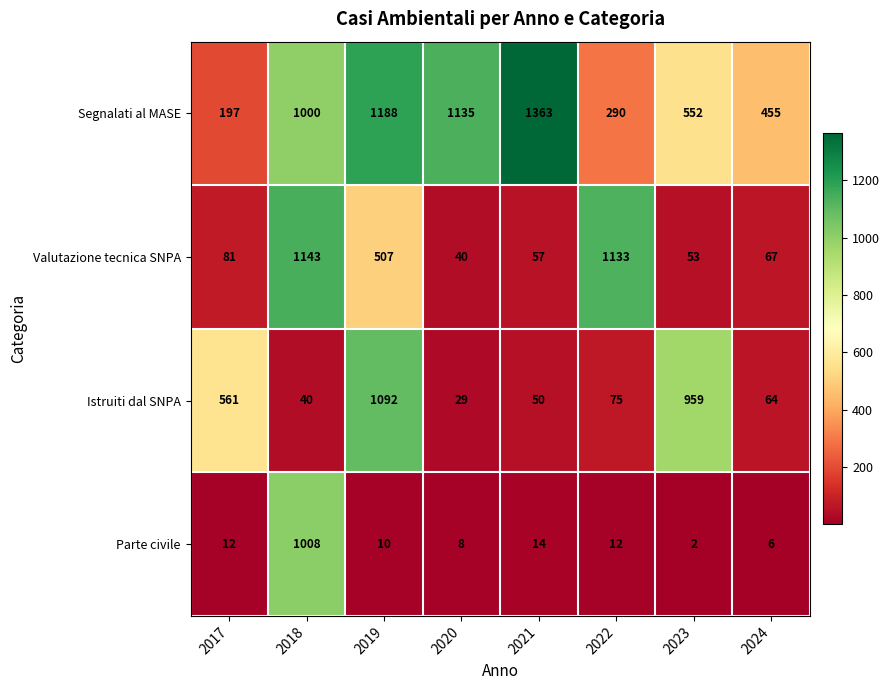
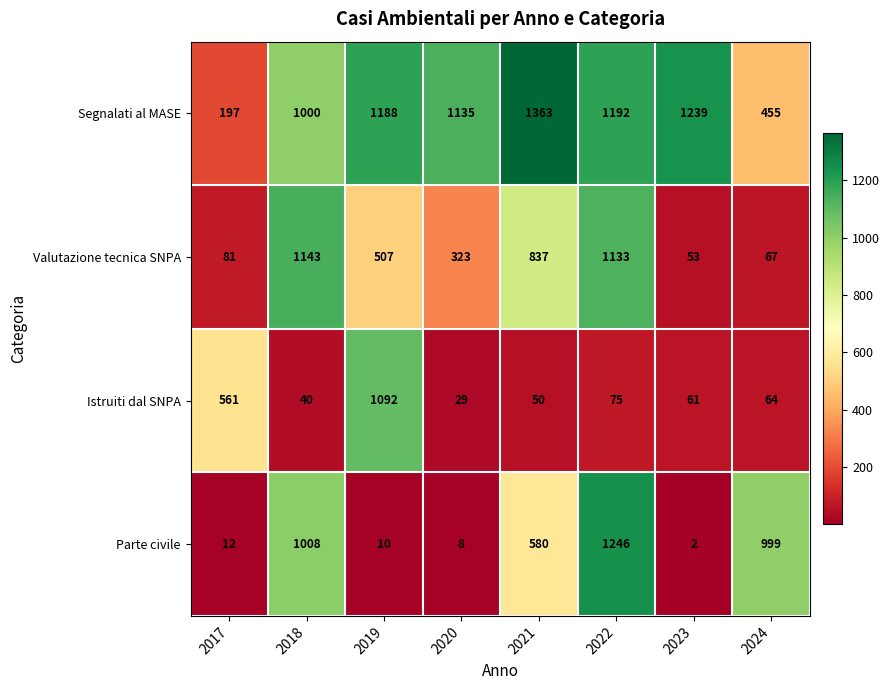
Segnalati al MASE, 2022: 290 -> 1192
Segnalati al MASE, 2023: 552 -> 1239
Valutazione tecnica SNPA, 2020: 40 -> 323
Valutazione tecnica SNPA, 2021: 57 -> 837
Istruiti dal SNPA, 2023: 959 -> 61
Parte civile, 2021: 14 -> 580
Parte civile, 2022: 12 -> 1246
Parte civile, 2024: 6 -> 999
